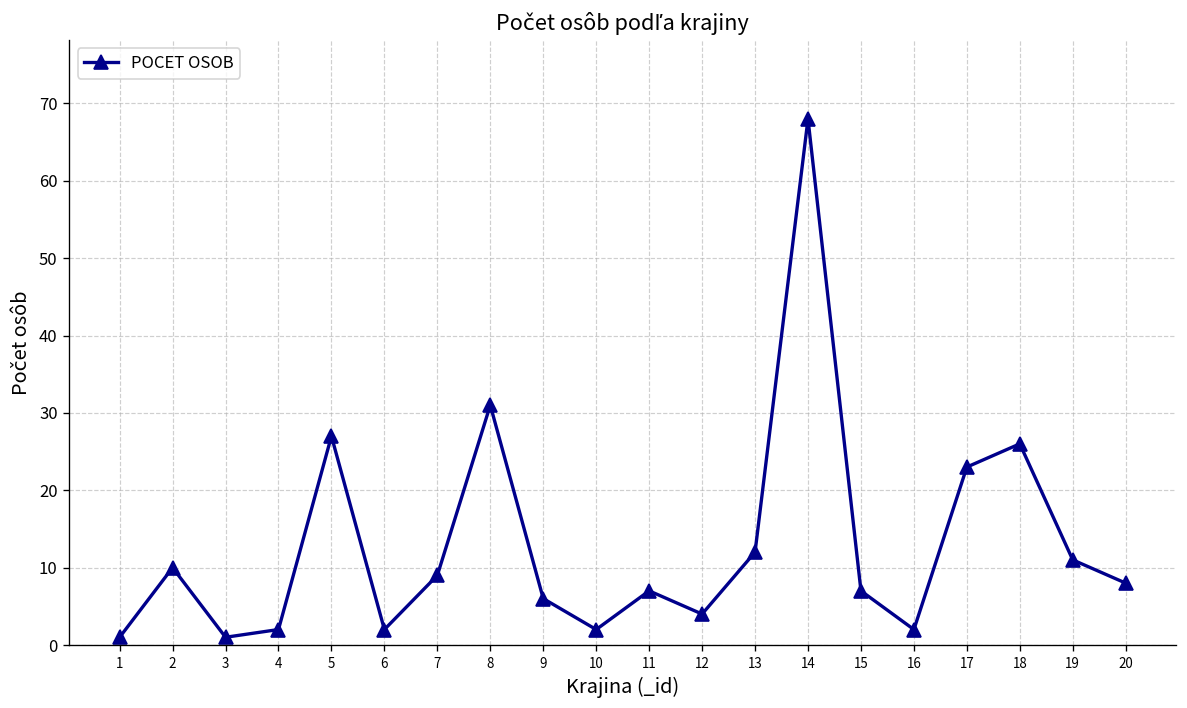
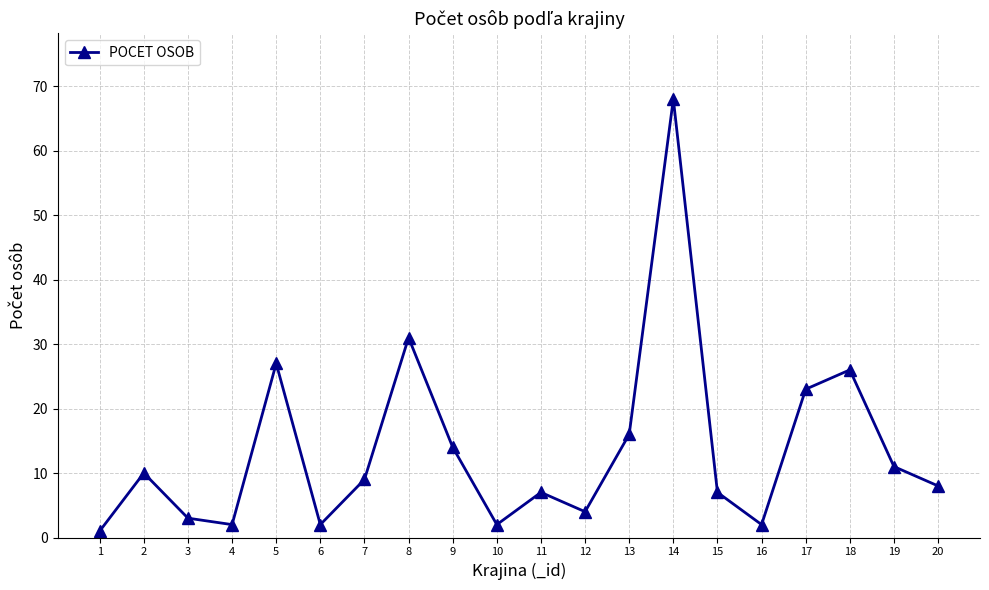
3: 1 -> 3
9: 6 -> 14
13: 12 -> 16
